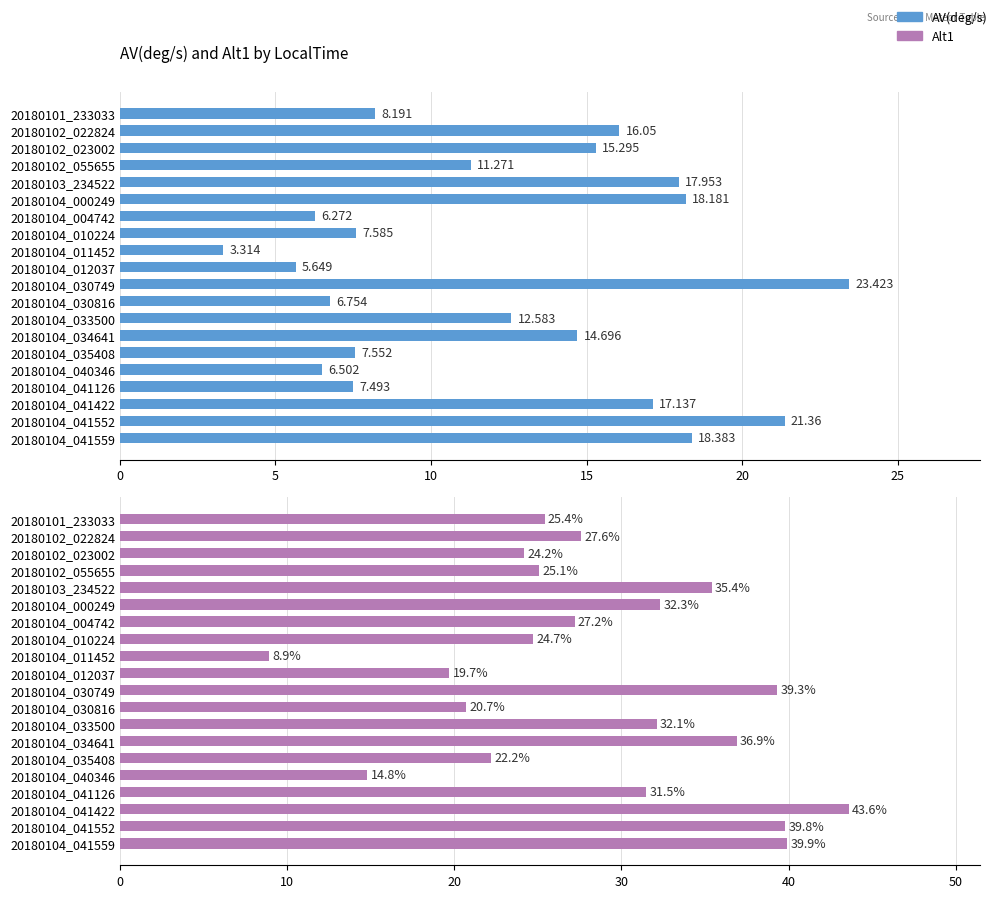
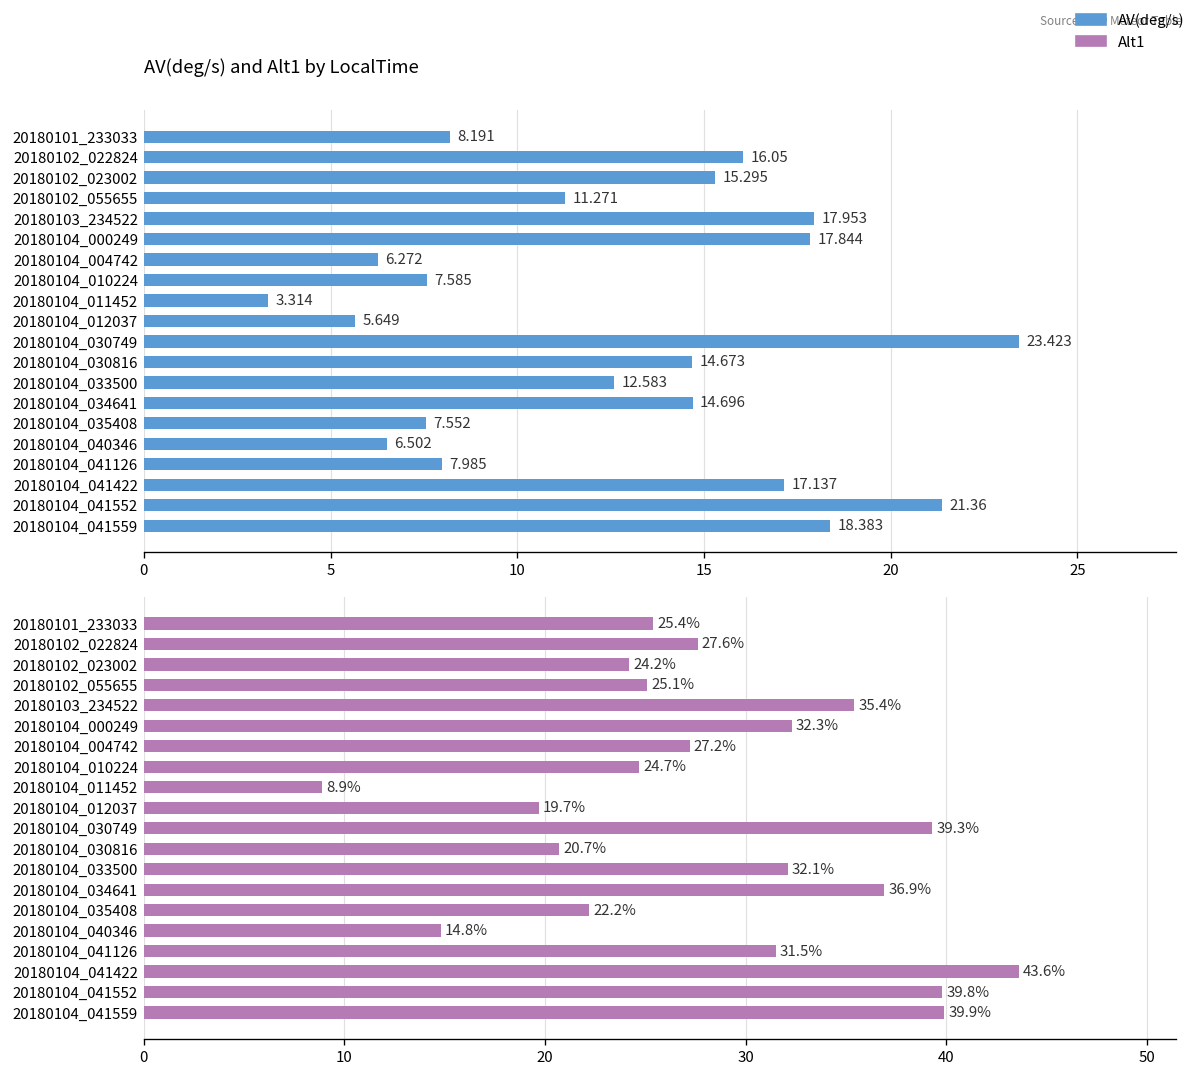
AV(deg/s) and Alt1 by LocalTime, 20180104_000249: 18.181 -> 17.844
AV(deg/s) and Alt1 by LocalTime, 20180104_030816: 6.754 -> 14.673
AV(deg/s) and Alt1 by LocalTime, 20180104_041126: 7.493 -> 7.985
